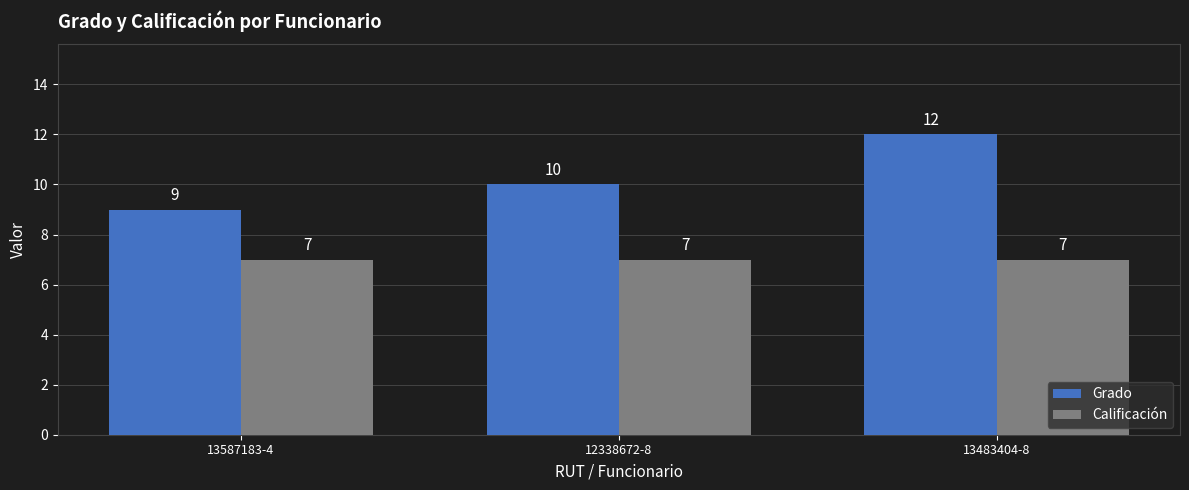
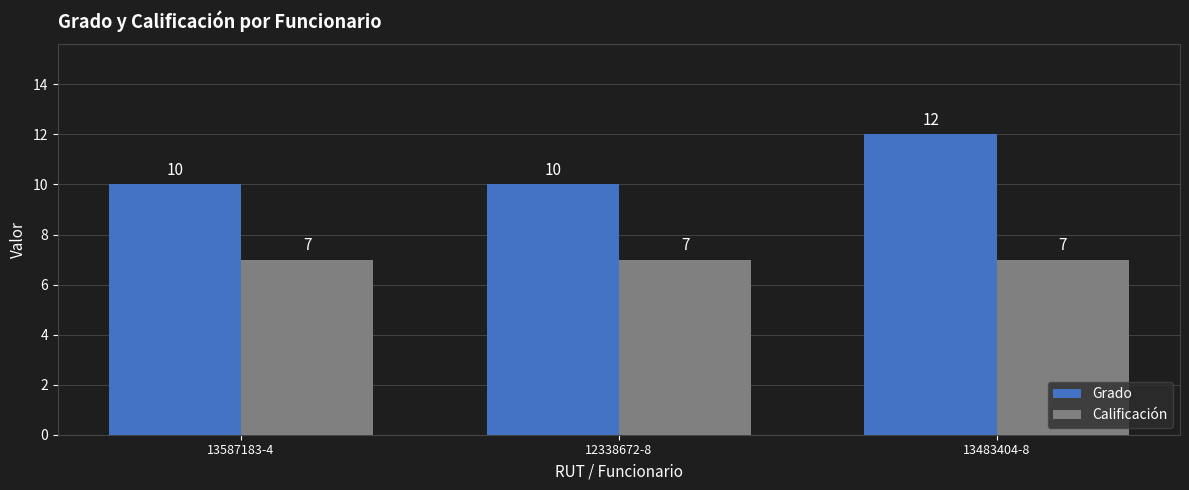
Grado, 13587183-4: 9 -> 10
